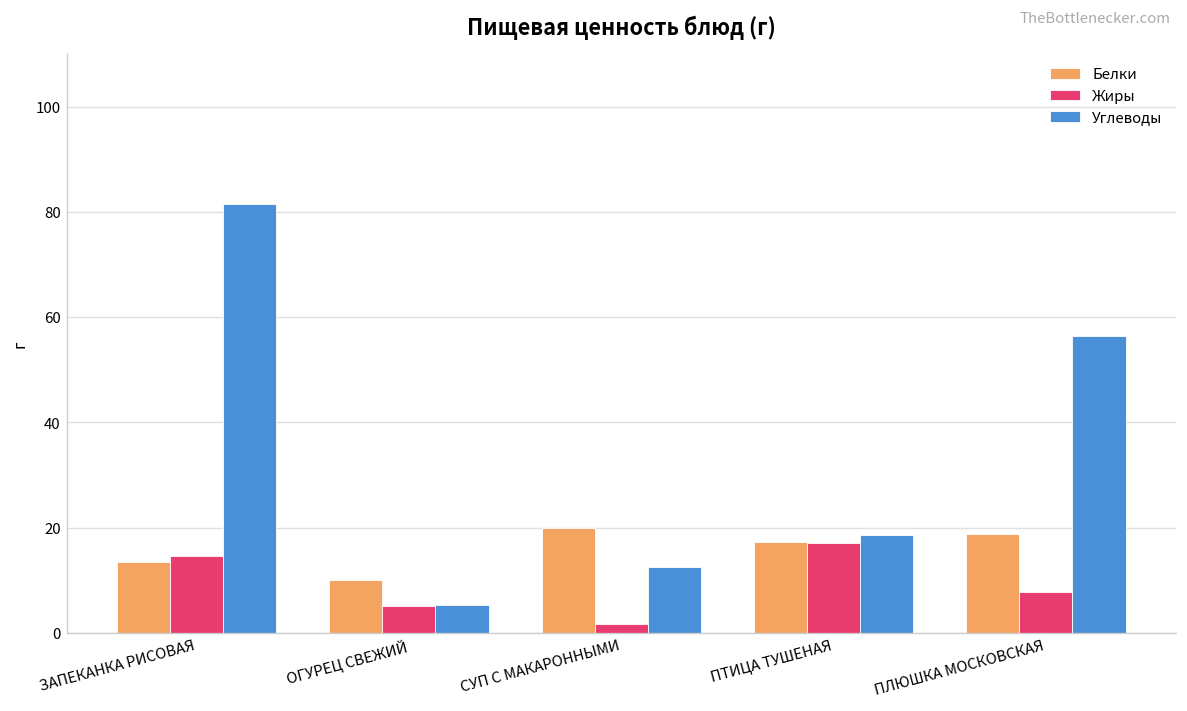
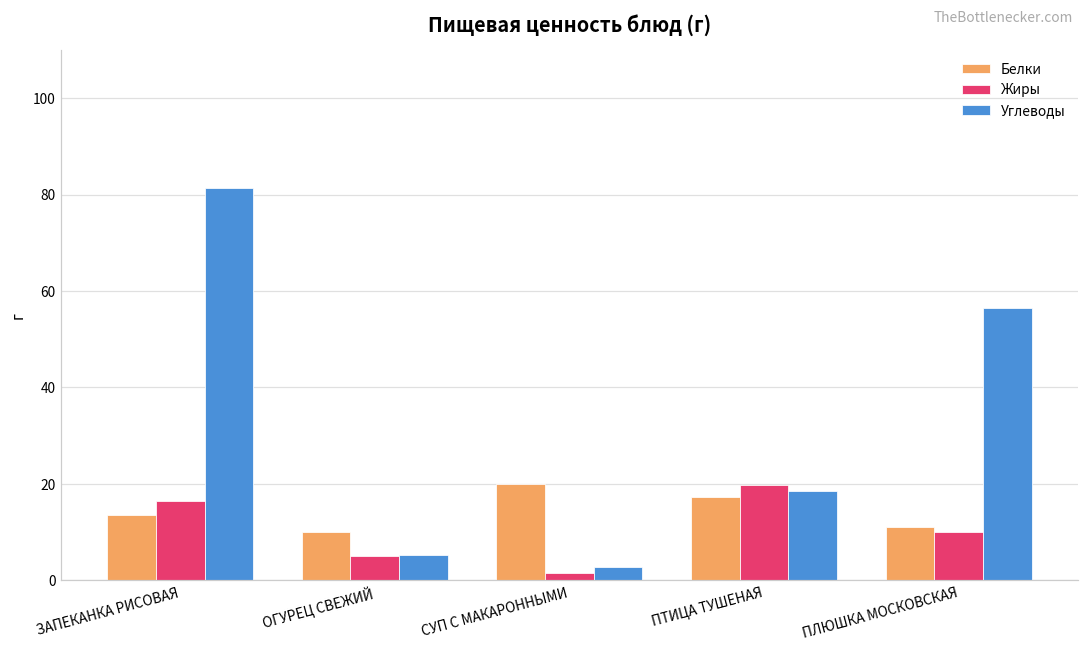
Жиры, ЗАПЕКАНКА РИСОВАЯ: 15 -> 17
Углеводы, СУП С МАКАРОННЫМИ: 13 -> 3
Жиры, ПТИЦА ТУШЕНАЯ: 17 -> 20
Белки, ПЛЮШКА МОСКОВСКАЯ: 19 -> 11
Жиры, ПЛЮШКА МОСКОВСКАЯ: 8 -> 10
